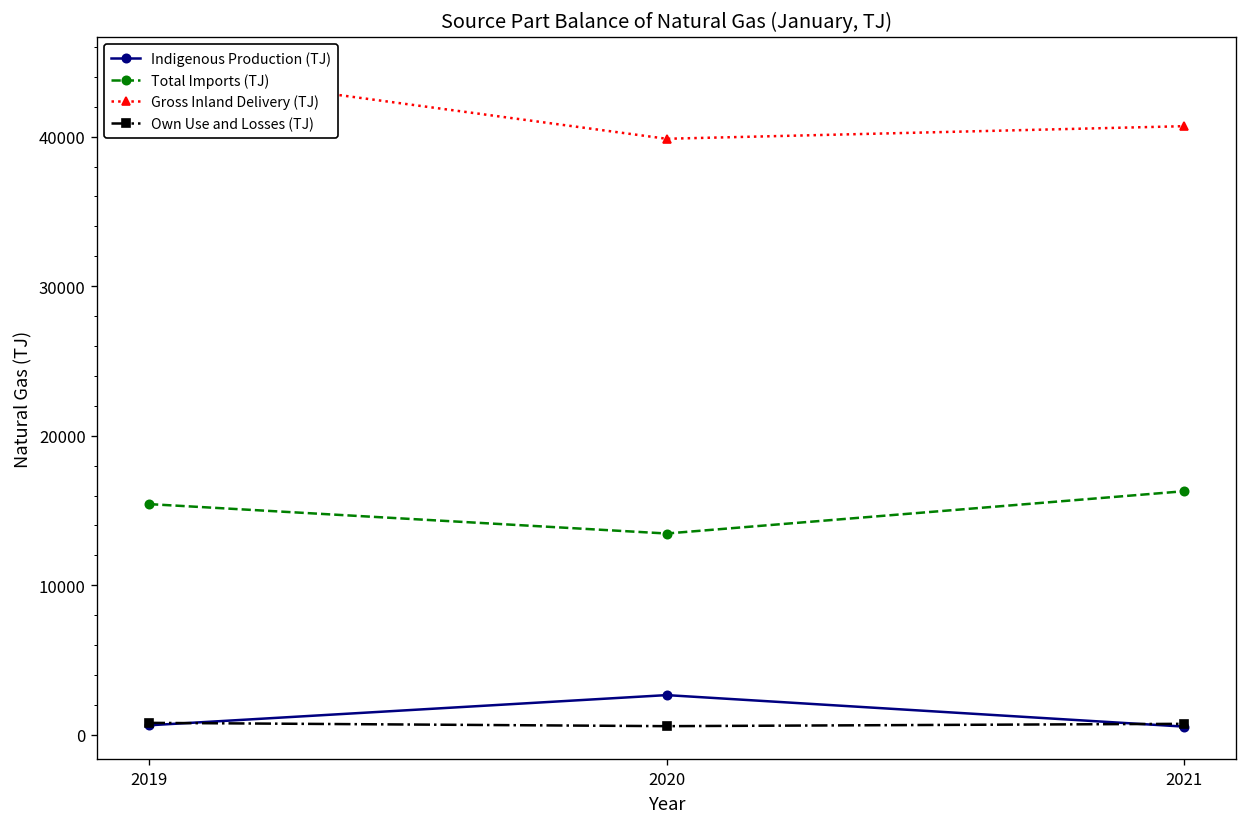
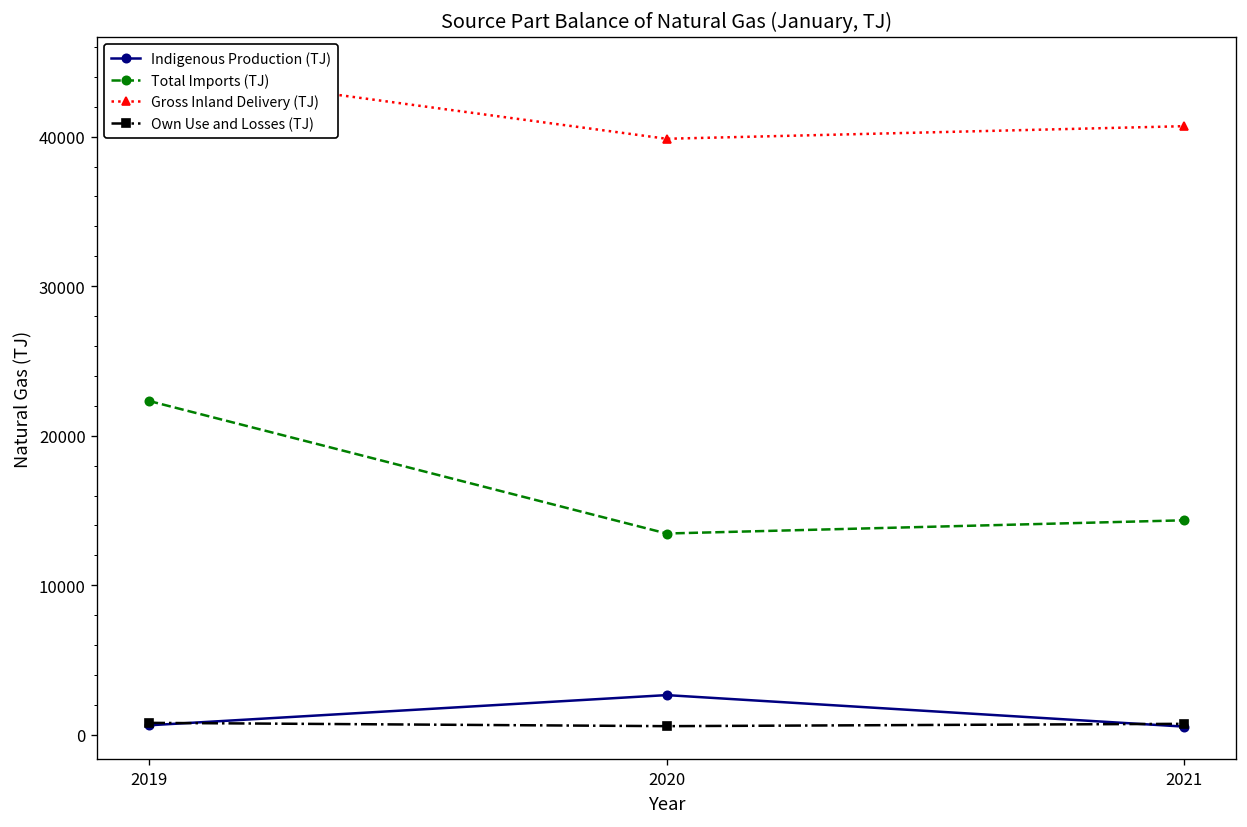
Total Imports (TJ), 2019: 15400 -> 22300
Total Imports (TJ), 2021: 16300 -> 14300
